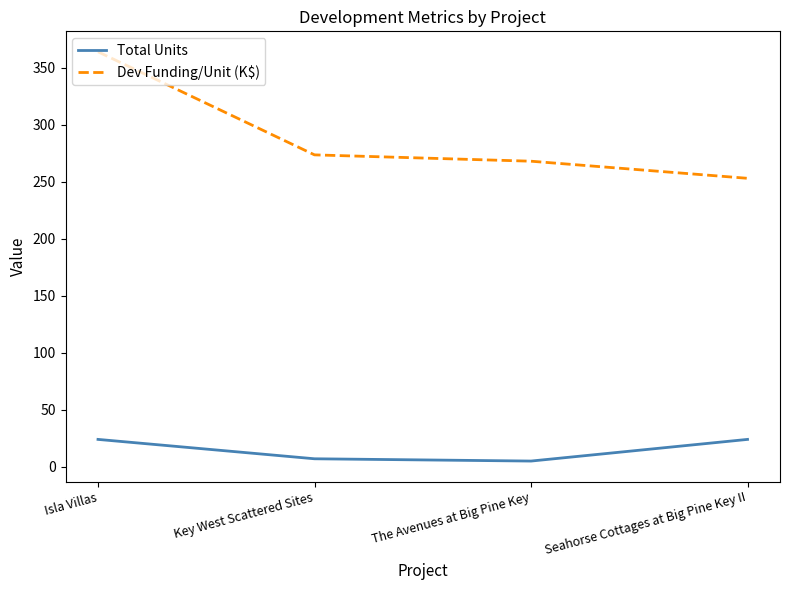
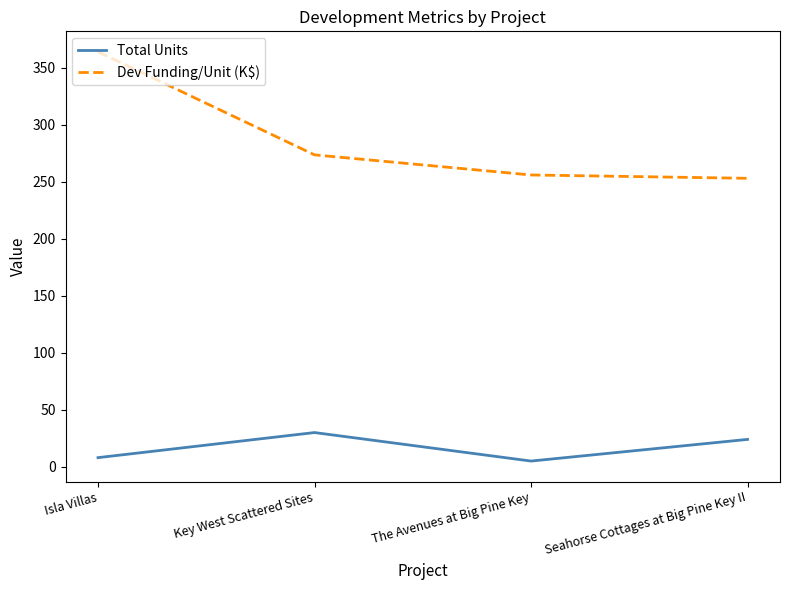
Total Units, Isla Villas: 24 -> 8
Total Units, Key West Scattered Sites: 7 -> 30
Dev Funding/Unit (K$), The Avenues at Big Pine Key: 268 -> 256
